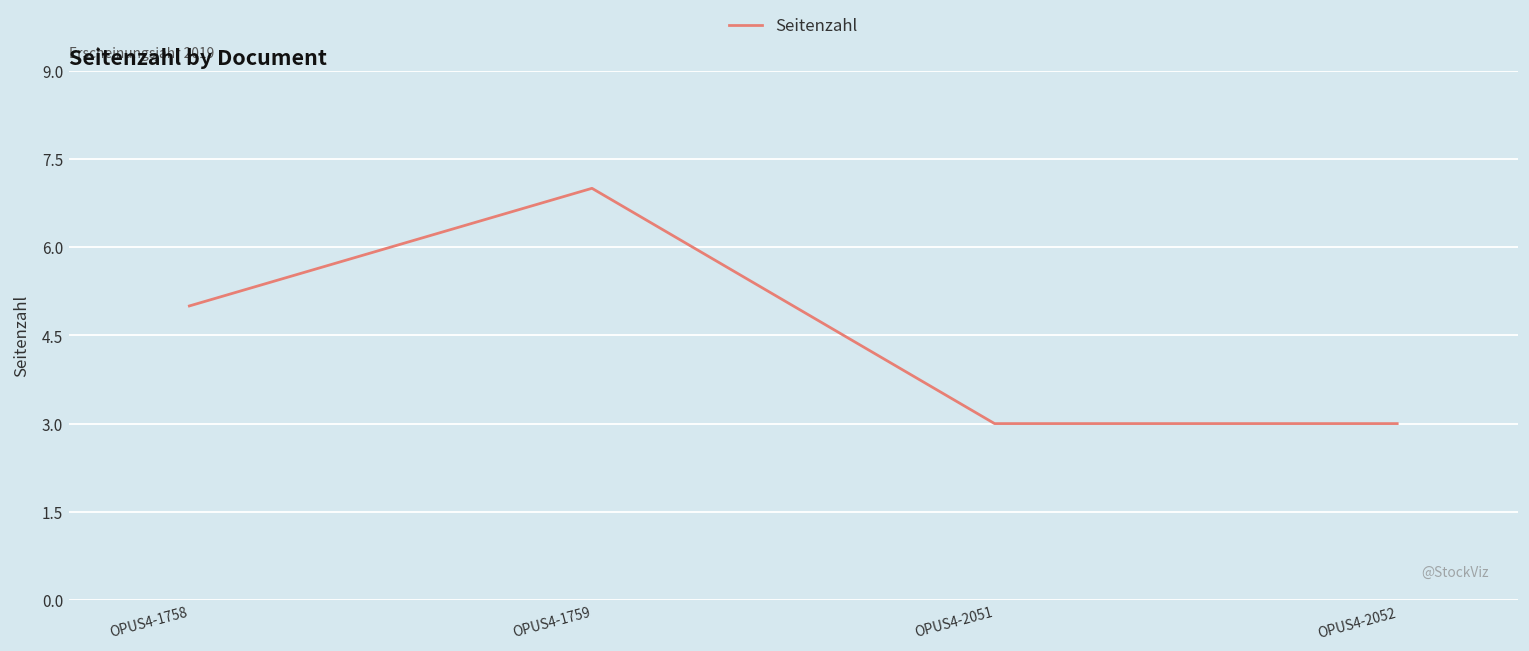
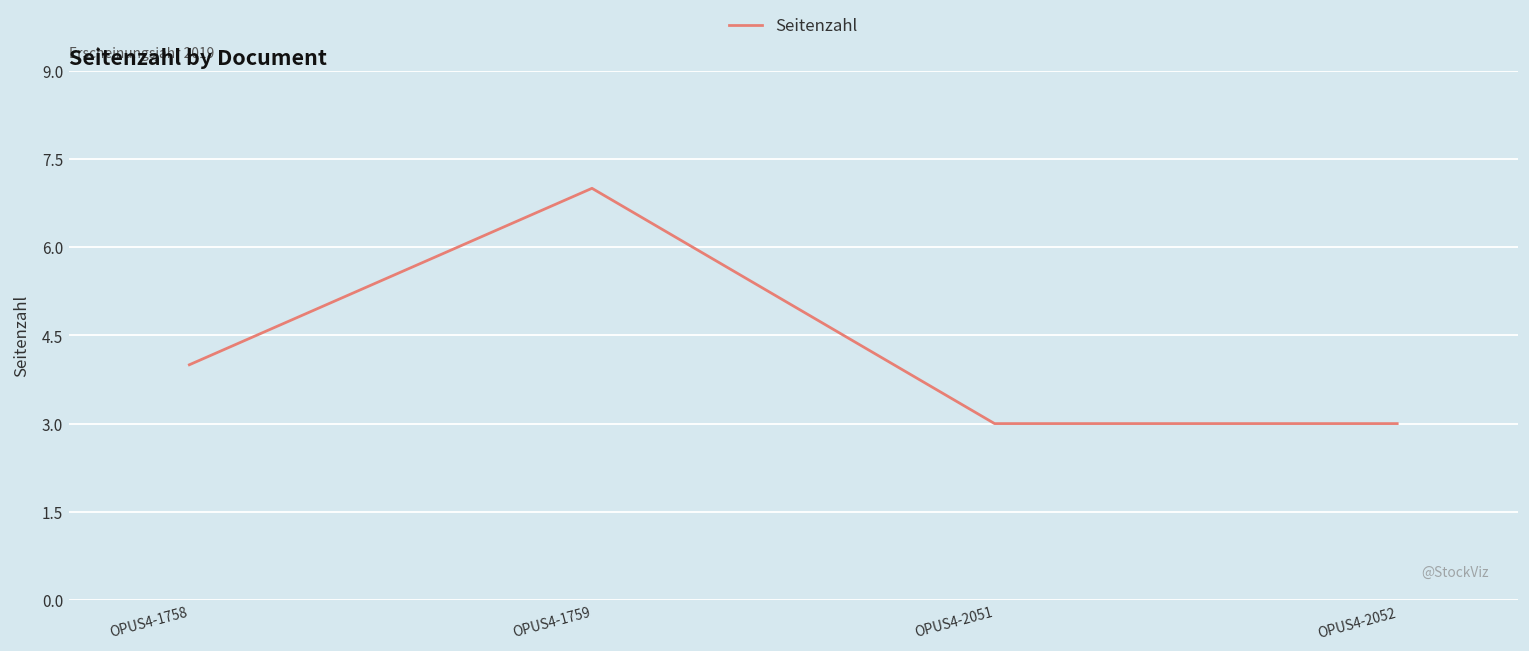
OPUS4-1758: 5 -> 4
